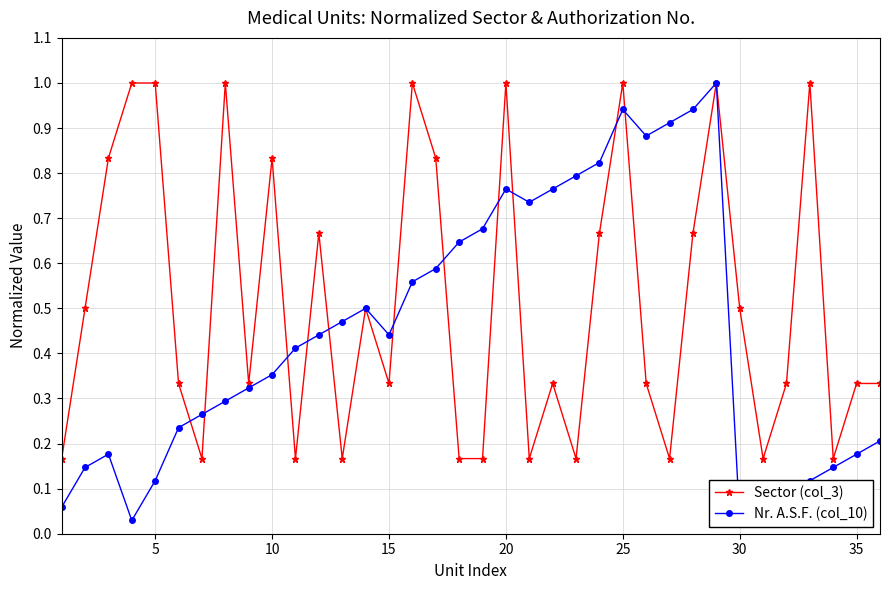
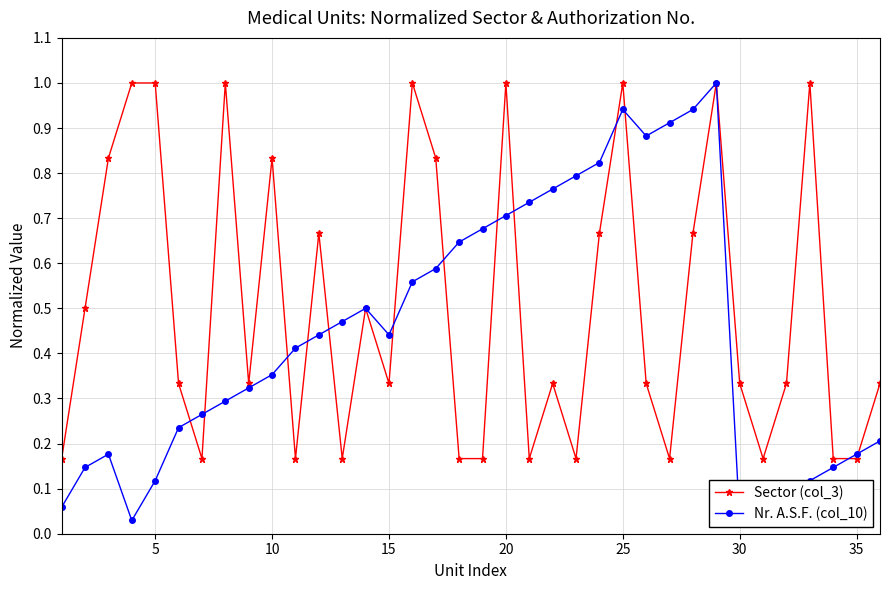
Nr. A.S.F. (col_10), 20: 0.76 -> 0.71
Sector (col_3), 30: 0.50 -> 0.33
Sector (col_3), 35: 0.33 -> 0.17
